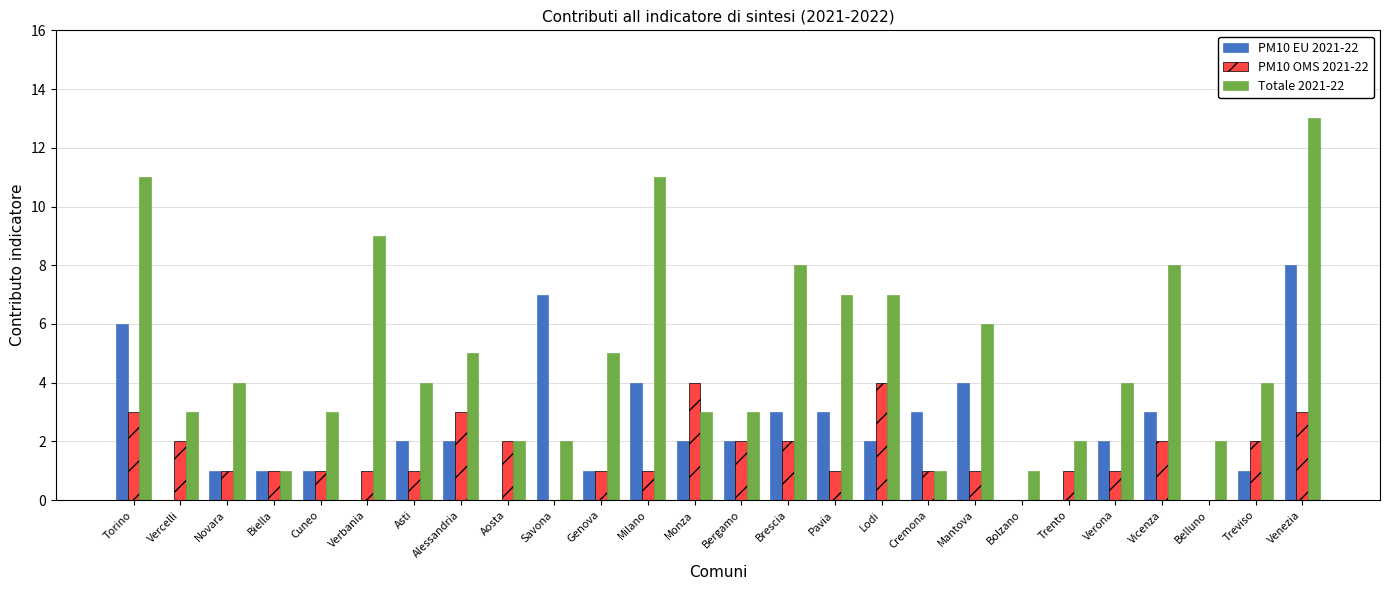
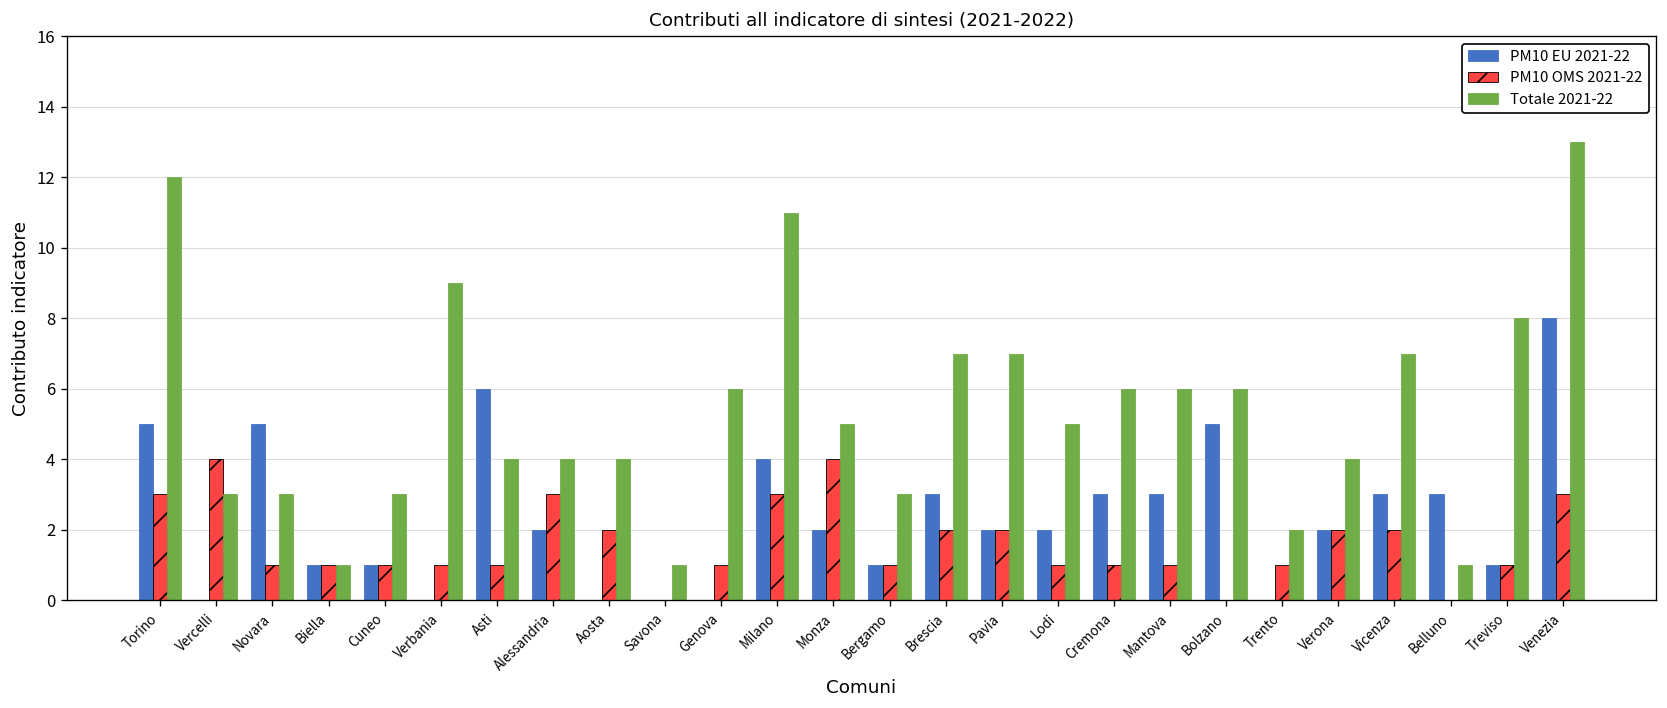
PM10 EU 2021-22, Torino: 6 -> 5
Totale 2021-22, Torino: 11 -> 12
PM10 OMS 2021-22, Vercelli: 2 -> 4
PM10 EU 2021-22, Novara: 1 -> 5
Totale 2021-22, Novara: 4 -> 3
PM10 EU 2021-22, Asti: 2 -> 6
Totale 2021-22, Alessandria: 5 -> 4
Totale 2021-22, Aosta: 2 -> 4
PM10 EU 2021-22, Savona: 7 -> 0
Totale 2021-22, Savona: 2 -> 1
PM10 EU 2021-22, Genova: 1 -> 0
Totale 2021-22, Genova: 5 -> 6
PM10 OMS 2021-22, Milano: 1 -> 3
Totale 2021-22, Monza: 3 -> 5
PM10 EU 2021-22, Bergamo: 2 -> 1
PM10 OMS 2021-22, Bergamo: 2 -> 1
Totale 2021-22, Brescia: 8 -> 7
PM10 EU 2021-22, Pavia: 3 -> 2
PM10 OMS 2021-22, Pavia: 1 -> 2
PM10 OMS 2021-22, Lodi: 4 -> 1
Totale 2021-22, Lodi: 7 -> 5
Totale 2021-22, Cremona: 1 -> 6
PM10 EU 2021-22, Mantova: 4 -> 3
PM10 EU 2021-22, Bolzano: 0 -> 5
Totale 2021-22, Bolzano: 1 -> 6
PM10 OMS 2021-22, Verona: 1 -> 2
Totale 2021-22, Vicenza: 8 -> 7
PM10 EU 2021-22, Belluno: 0 -> 3
Totale 2021-22, Belluno: 2 -> 1
PM10 OMS 2021-22, Treviso: 2 -> 1
Totale 2021-22, Treviso: 4 -> 8
